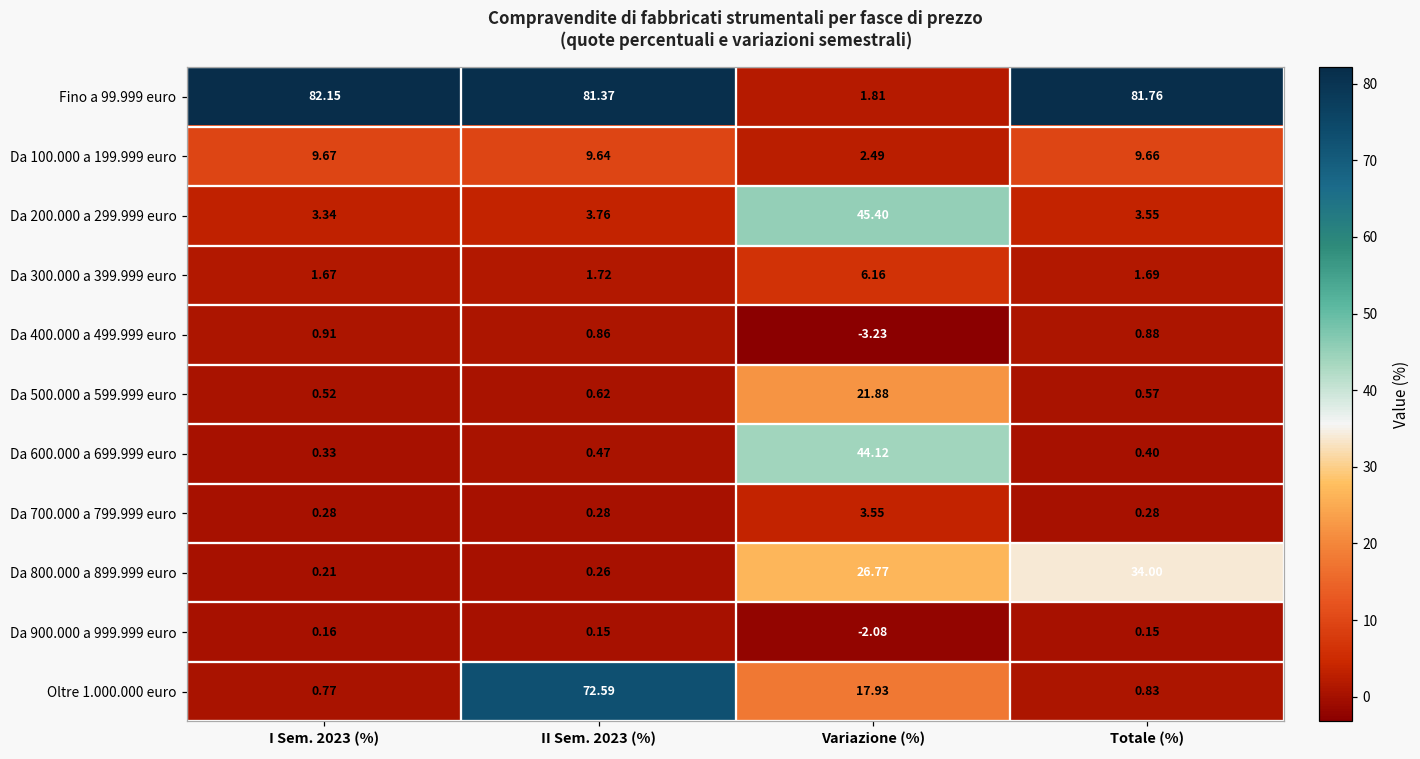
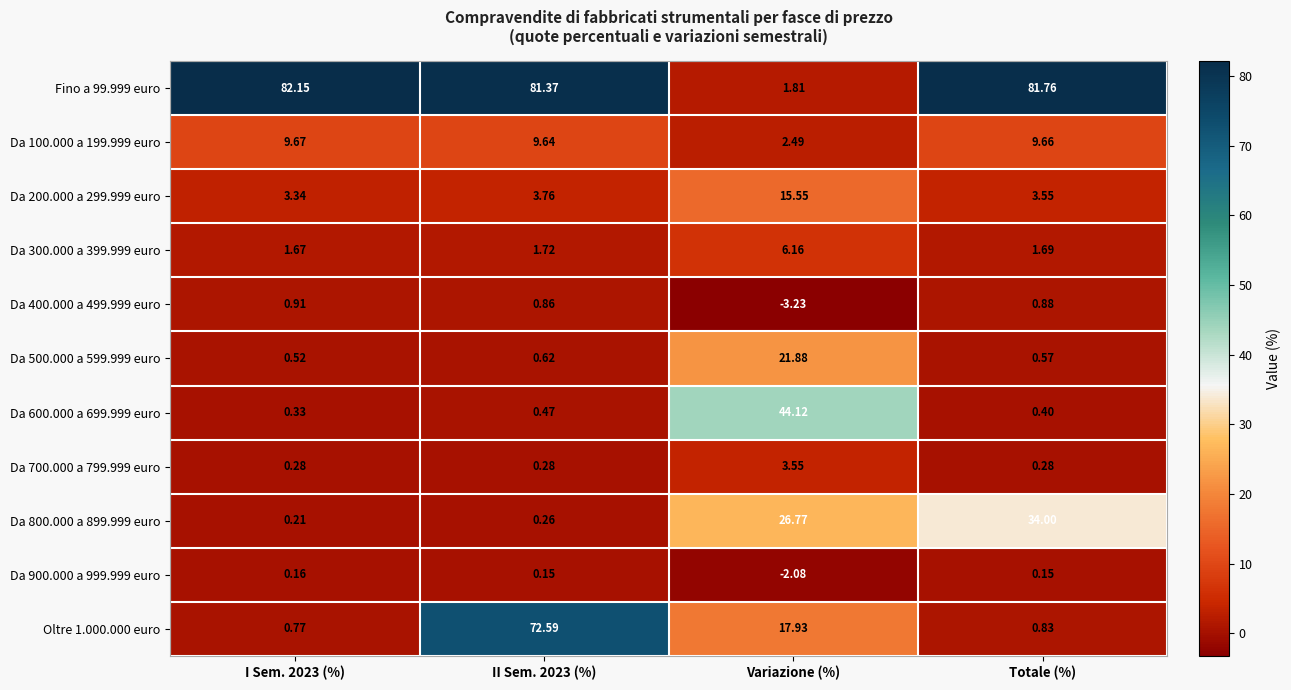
Da 200.000 a 299.999 euro, Variazione (%): 45.40 -> 15.55
